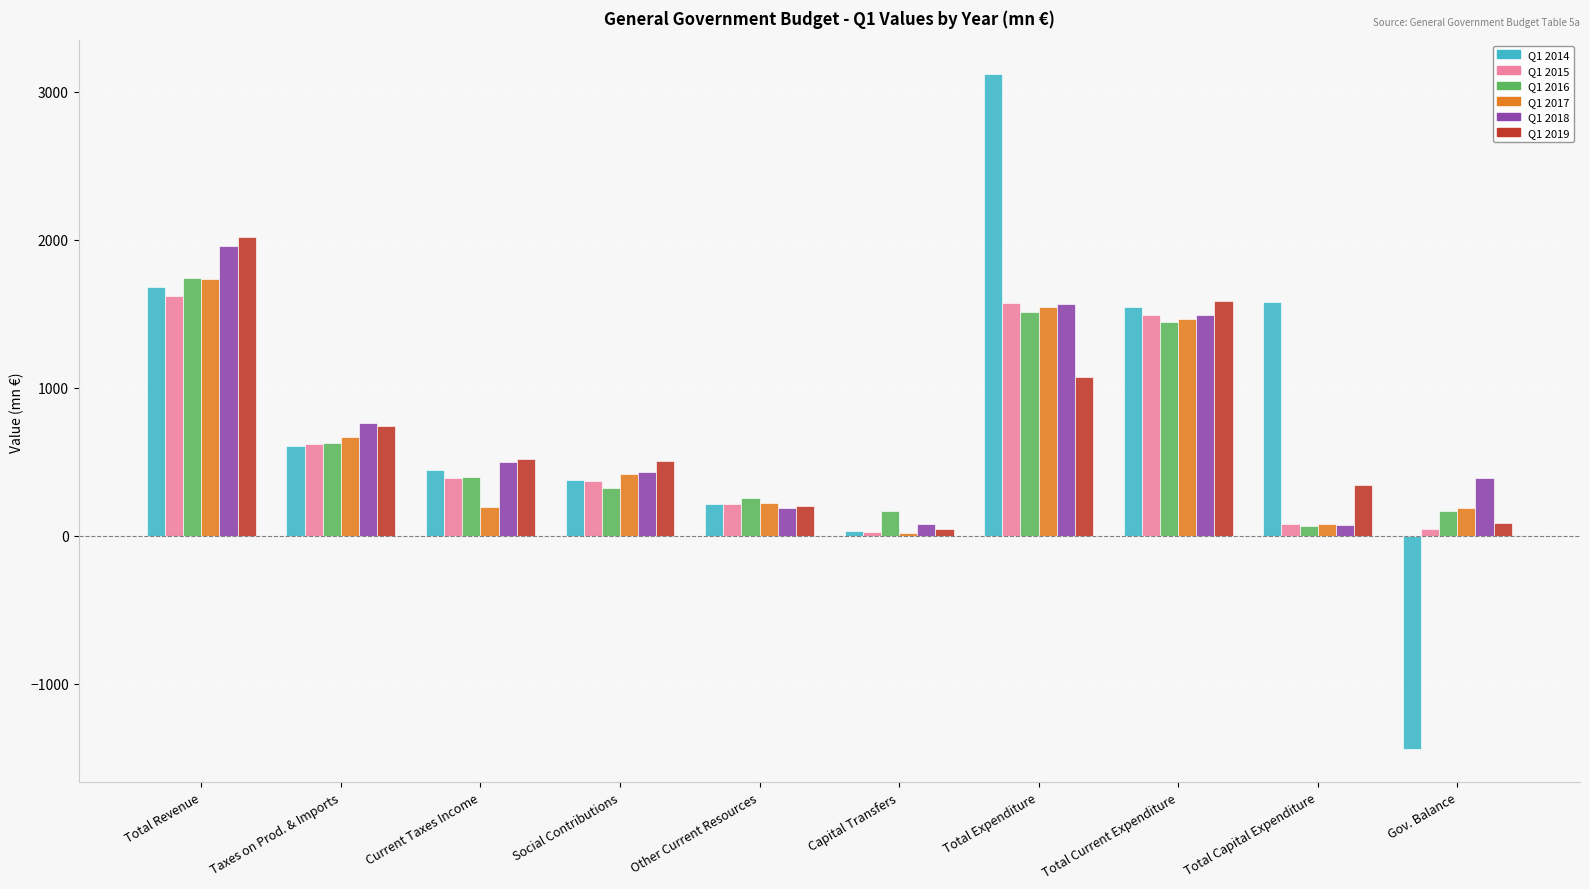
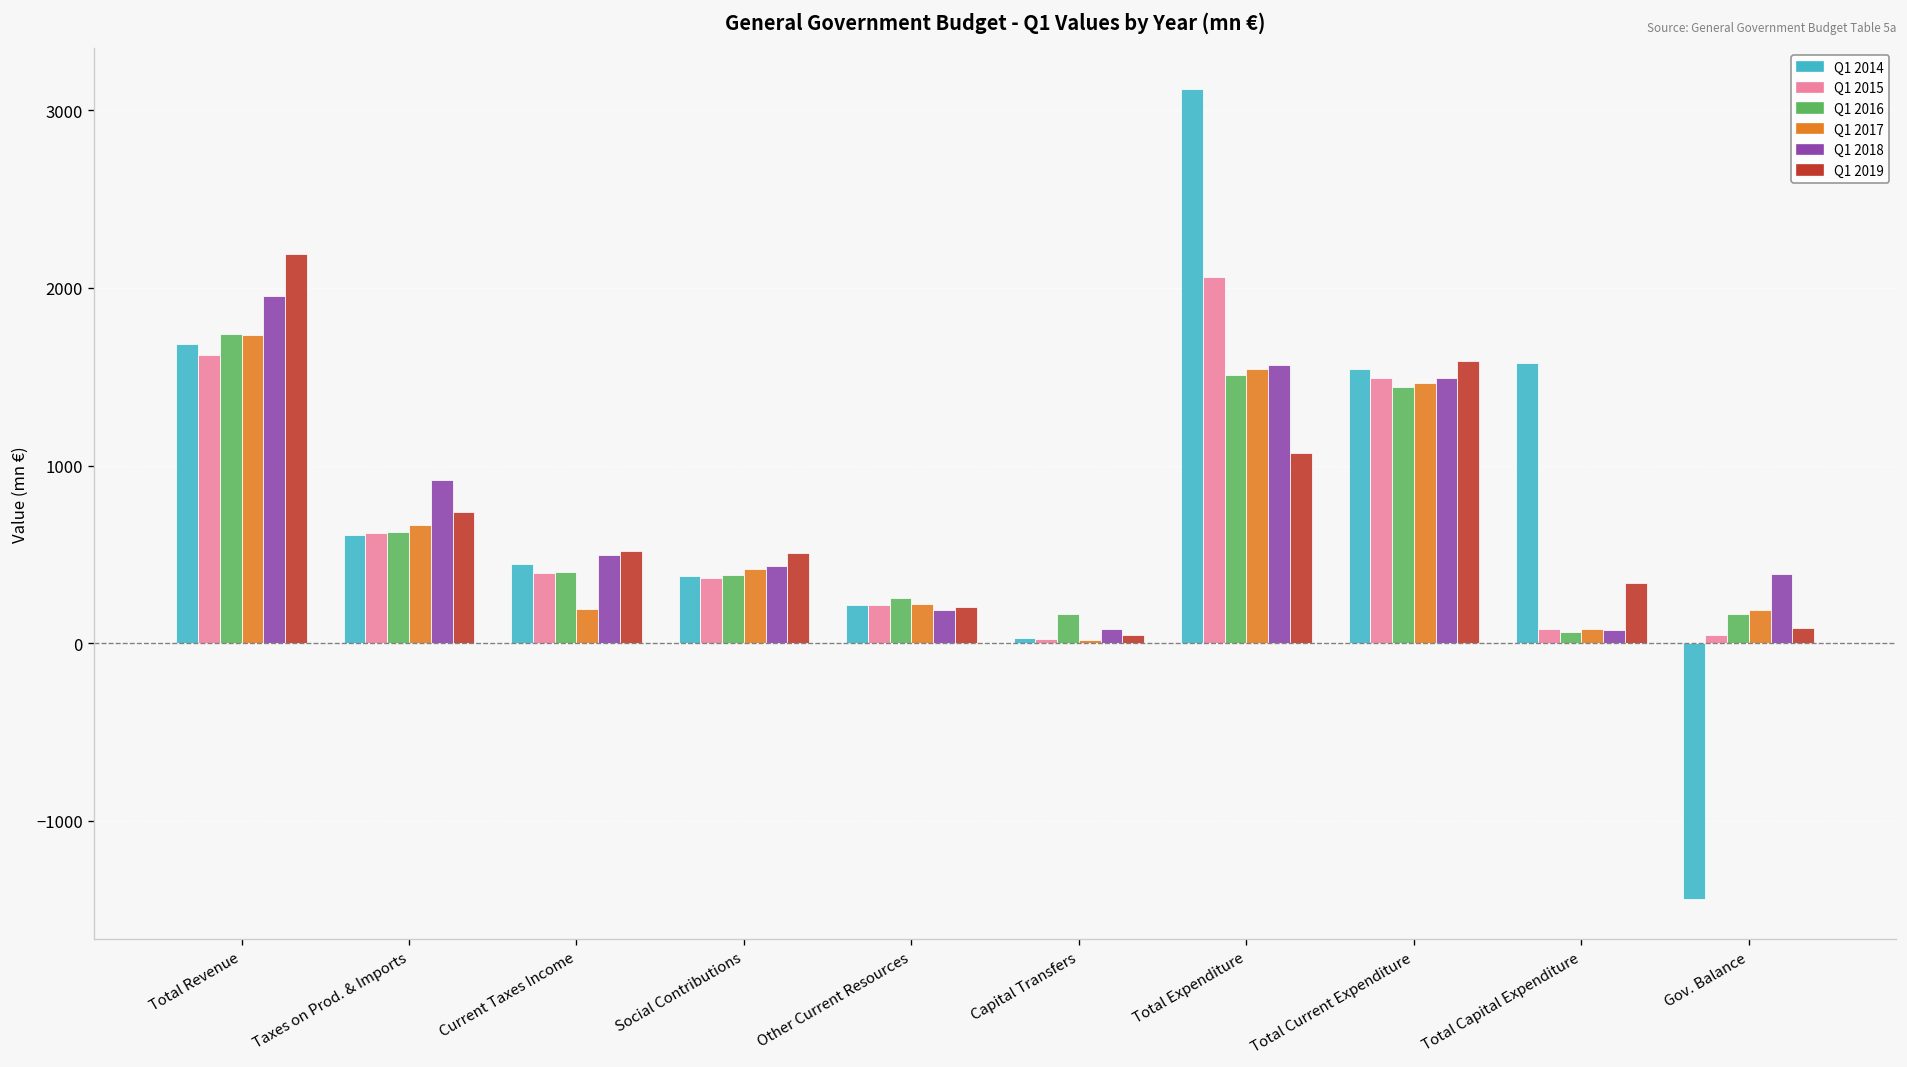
Q1 2019, Total Revenue: 2020 -> 2190
Q1 2018, Taxes on Prod. & Imports: 760 -> 920
Q1 2016, Social Contributions: 320 -> 380
Q1 2015, Total Expenditure: 1580 -> 2060
